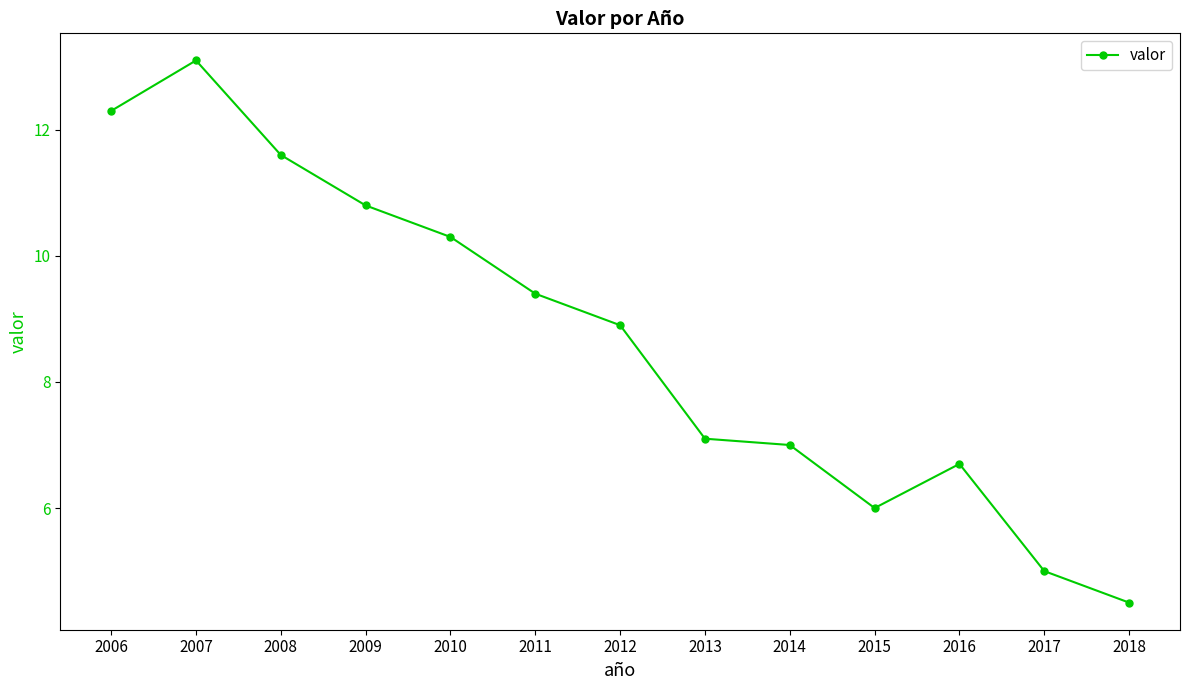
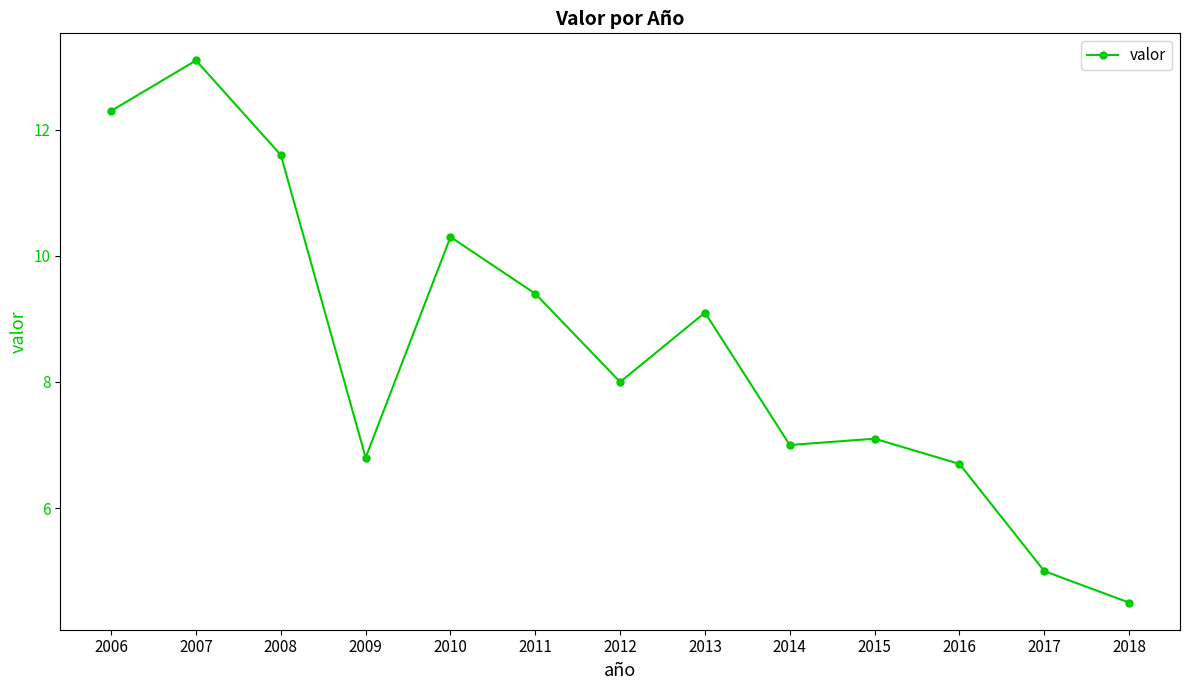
2009: 10.8 -> 6.8
2012: 8.9 -> 8.0
2013: 7.1 -> 9.1
2015: 6.0 -> 7.1
